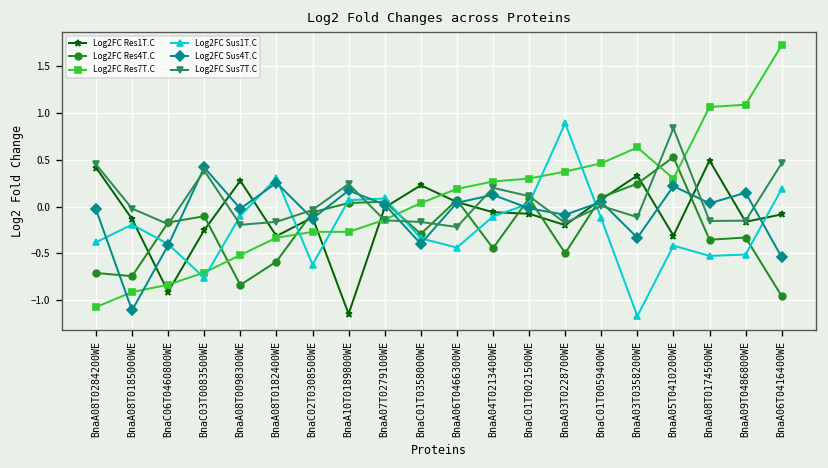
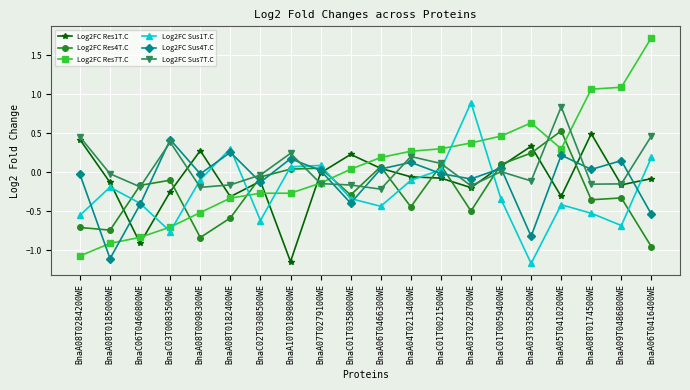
Log2FC Sus1T.C, BnaA08T0284200WE: -0.4 -> -0.6
Log2FC Sus1T.C, BnaC01T0059400WE: -0.1 -> -0.3
Log2FC Sus4T.C, BnaA03T0358200WE: -0.3 -> -0.8
Log2FC Sus1T.C, BnaA09T0486800WE: -0.5 -> -0.7
